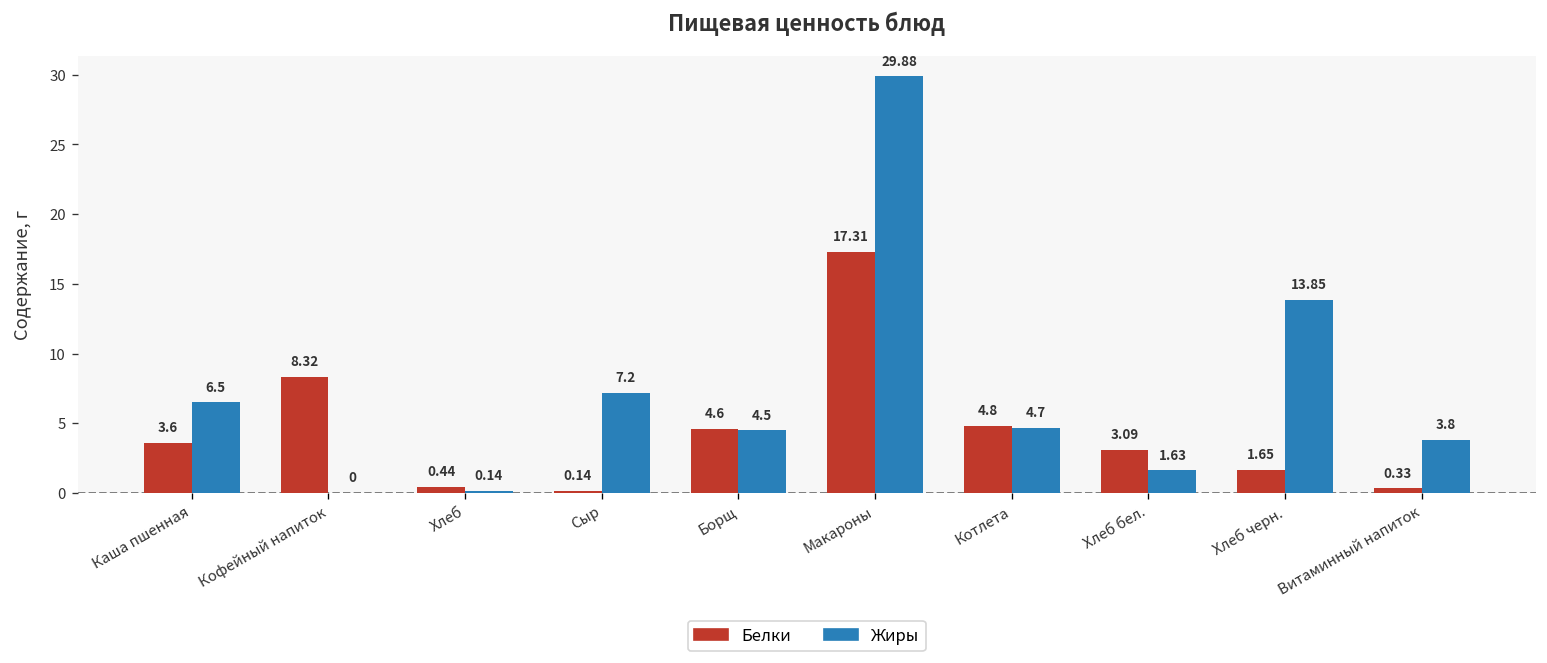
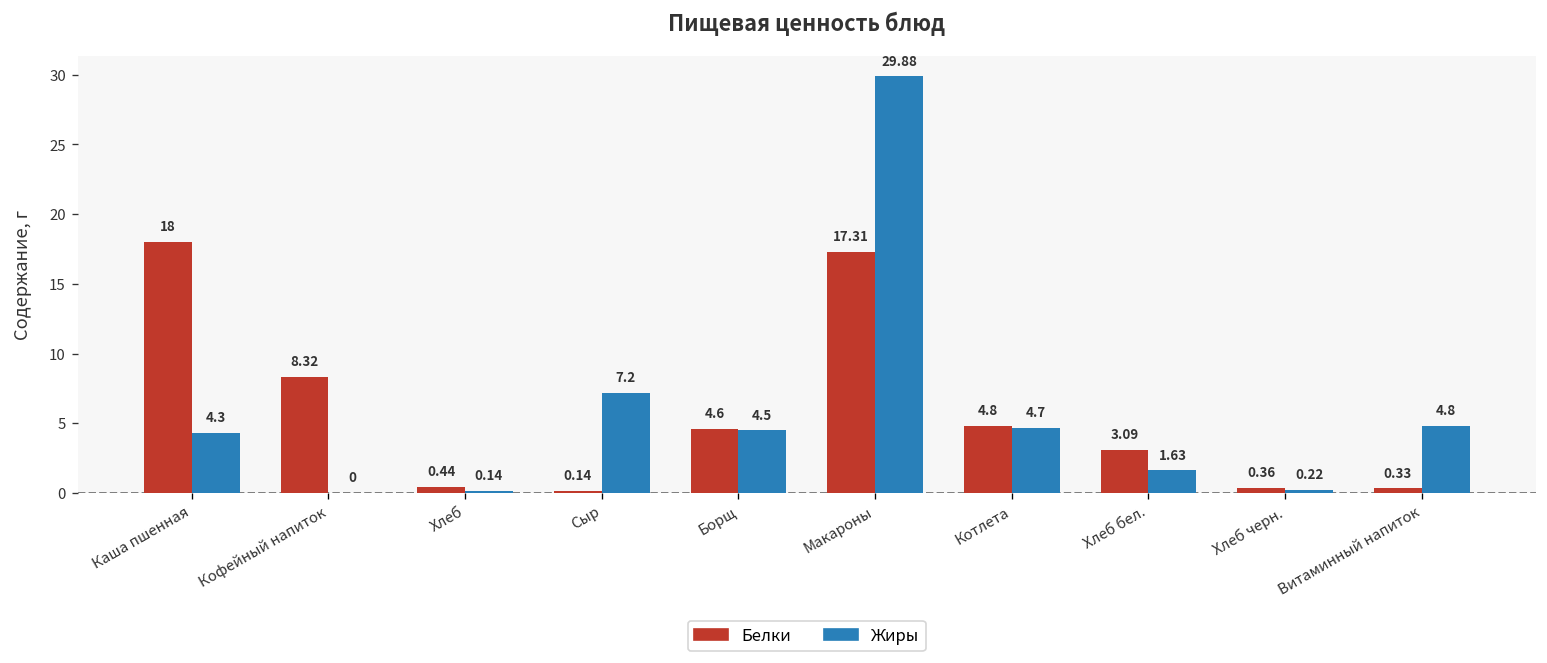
Белки, Каша пшенная: 3.6 -> 18
Жиры, Каша пшенная: 6.5 -> 4.3
Белки, Хлеб черн.: 1.65 -> 0.36
Жиры, Хлеб черн.: 13.85 -> 0.22
Жиры, Витаминный напиток: 3.8 -> 4.8
